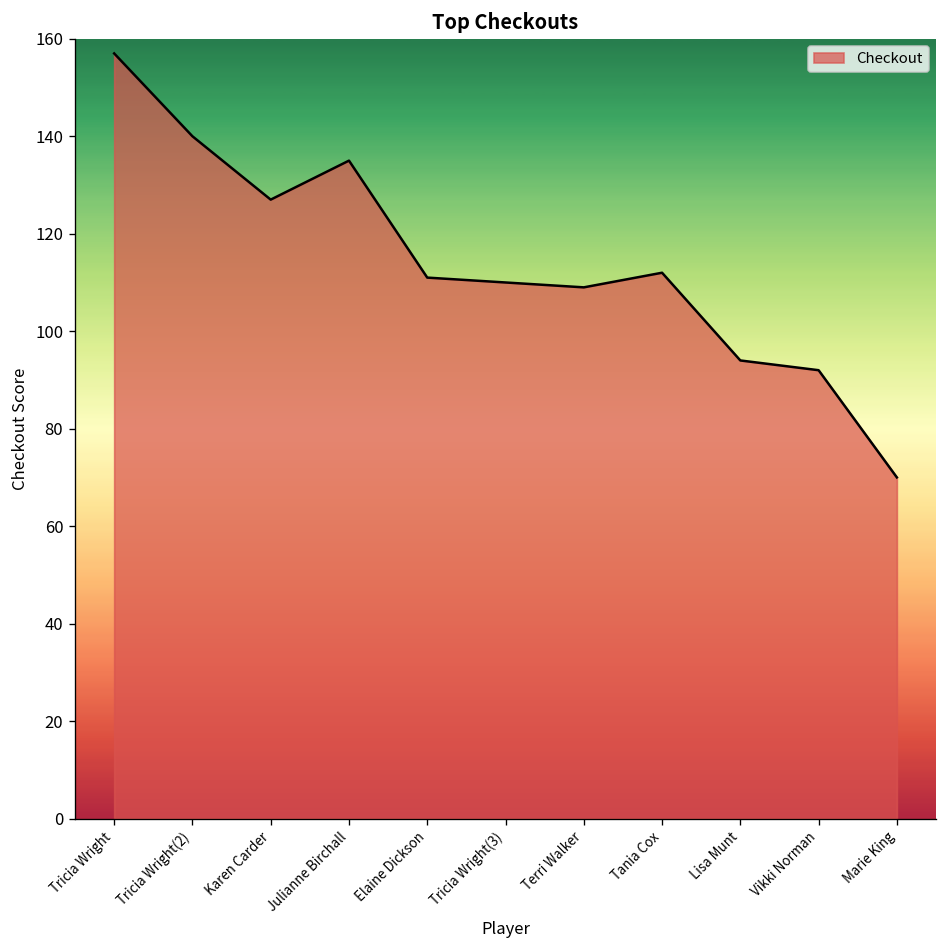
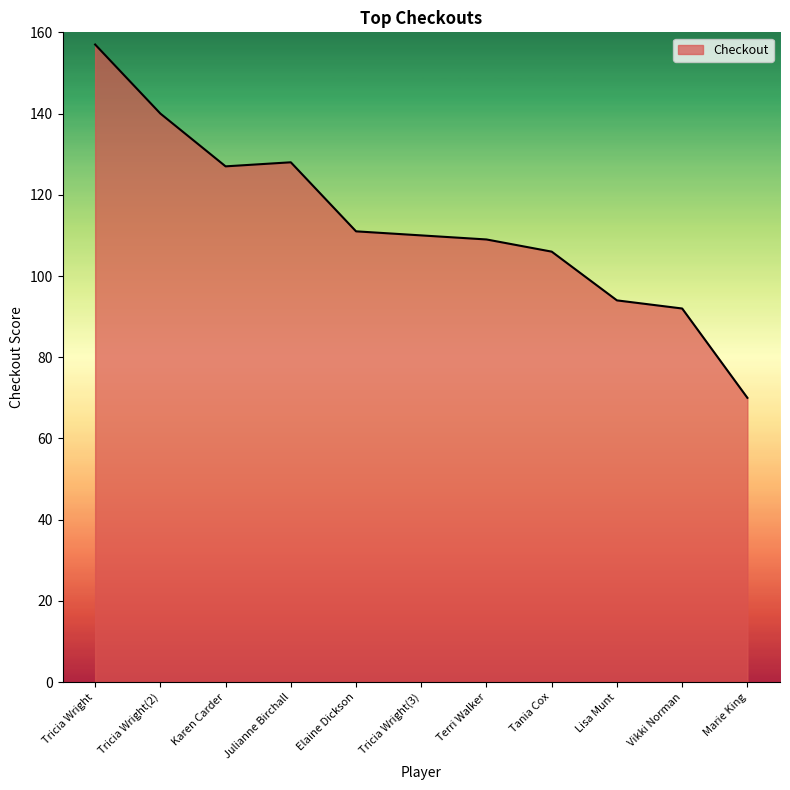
Julianne Birchall: 135 -> 128
Tania Cox: 112 -> 106
